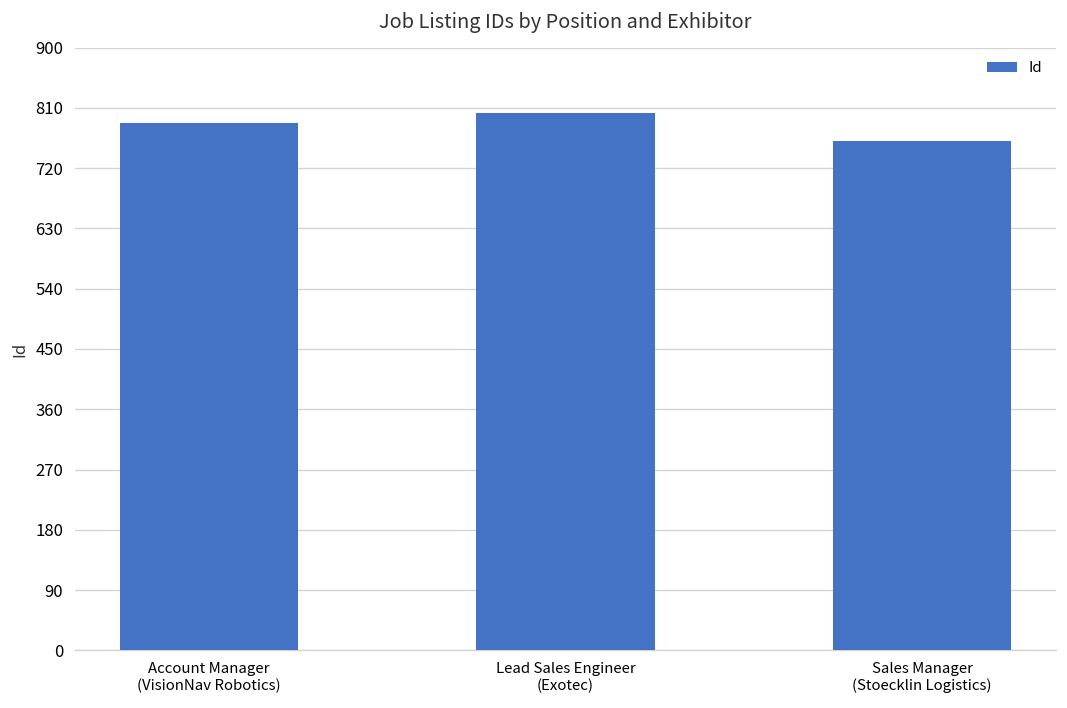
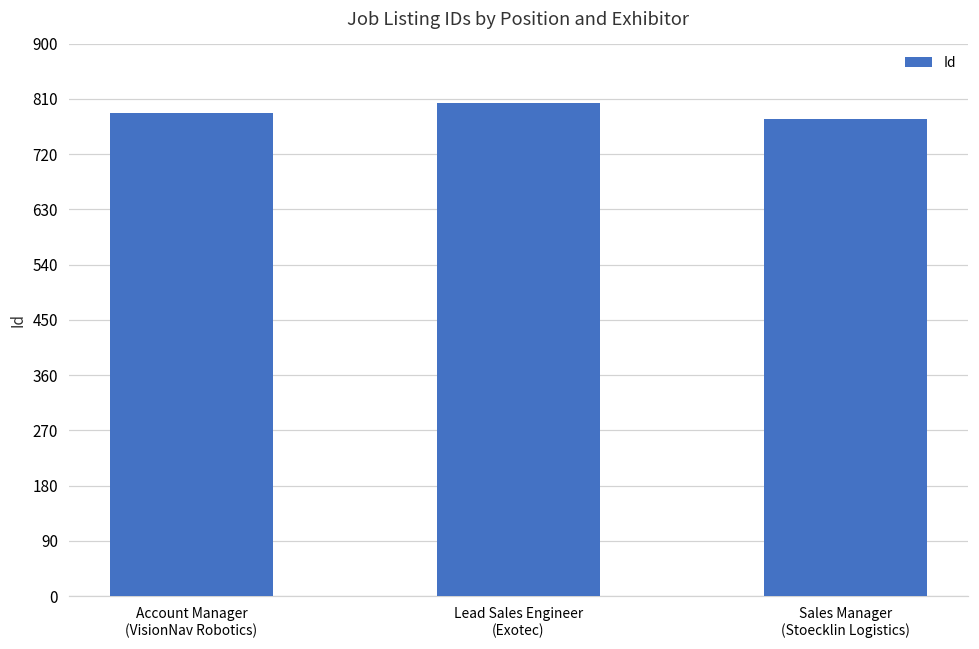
Sales Manager (Stoecklin Logistics): 760 -> 780
